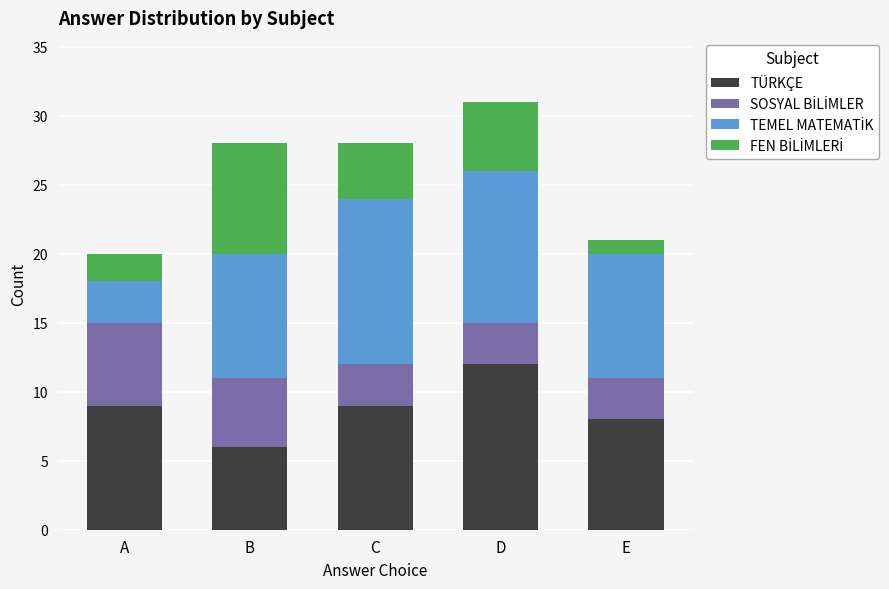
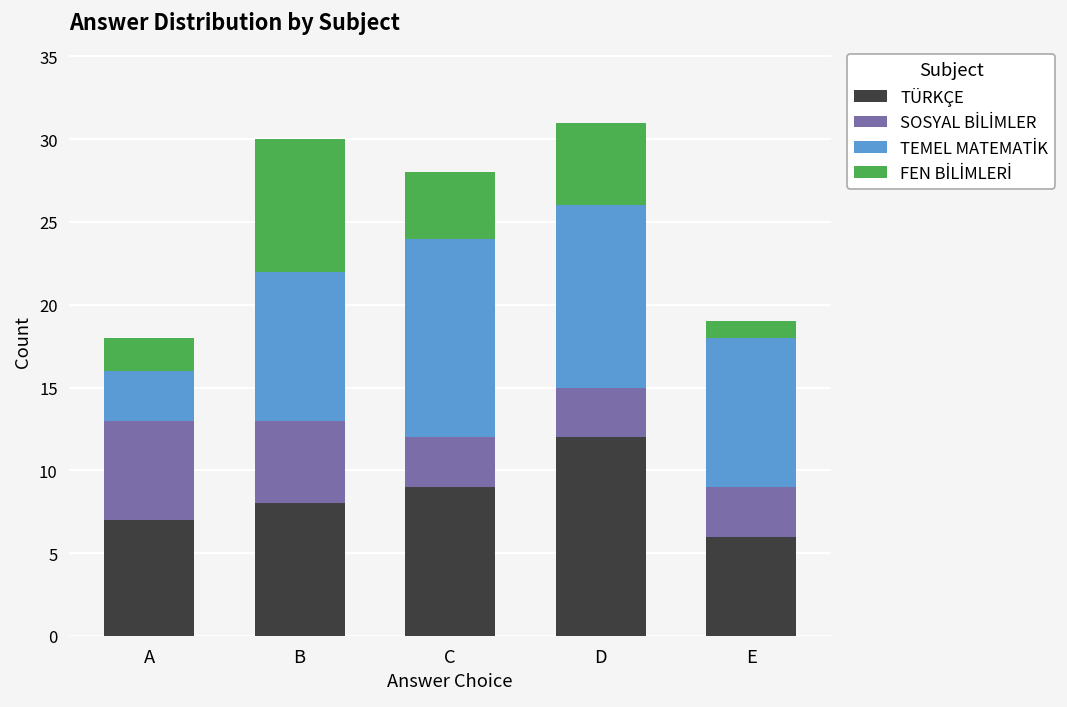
TÜRKÇE, A: 9 -> 7
TÜRKÇE, B: 6 -> 8
TÜRKÇE, E: 8 -> 6
